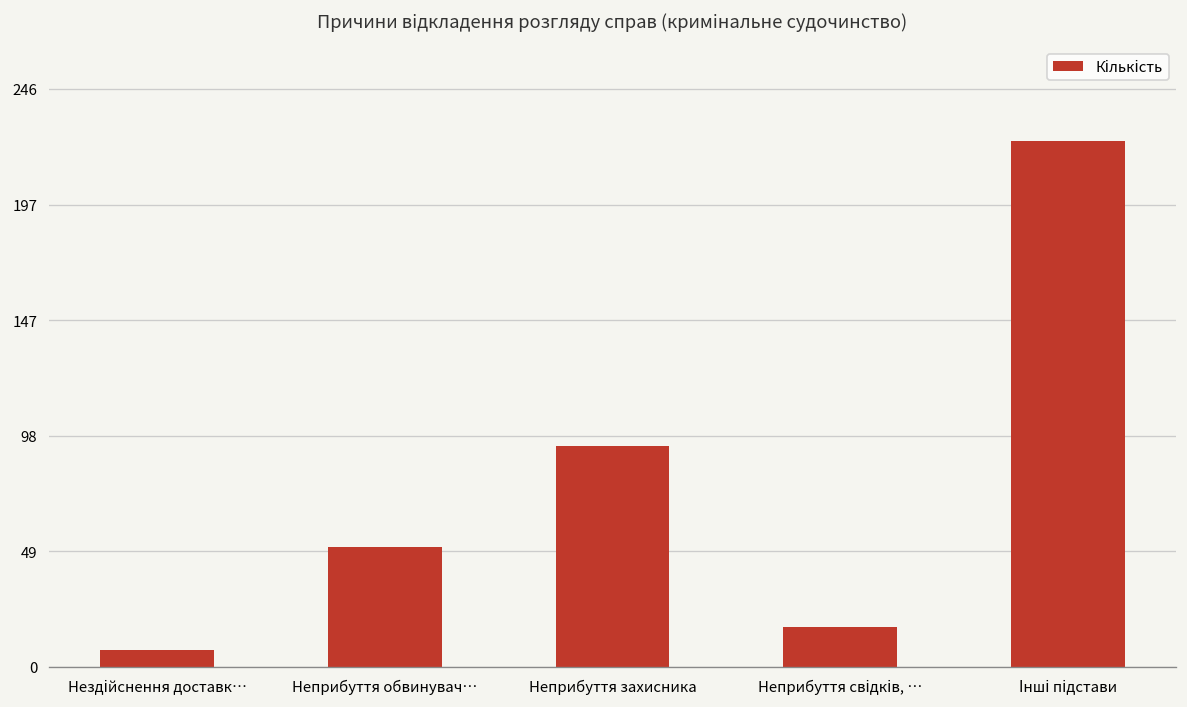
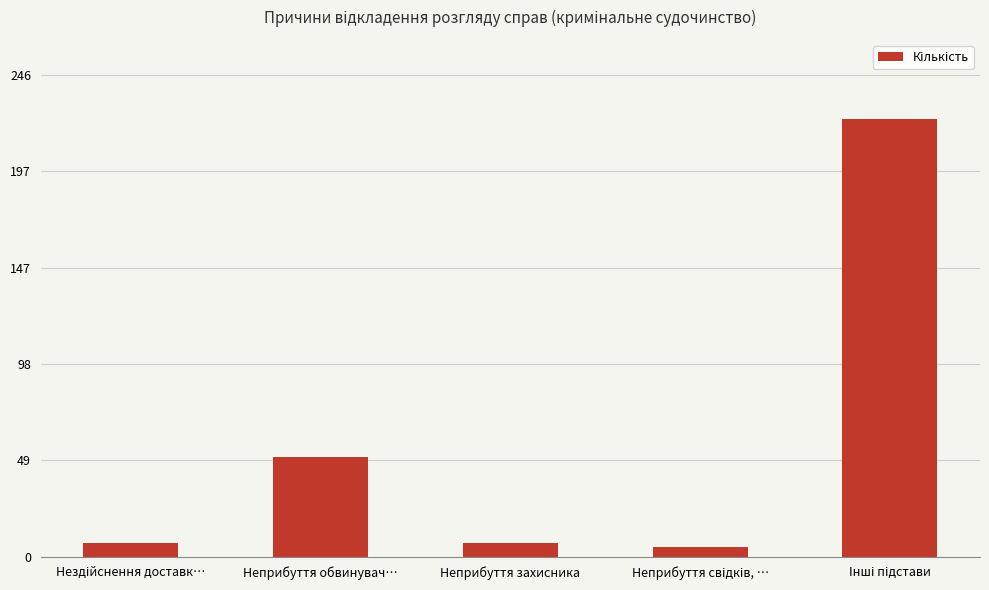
Неприбуття захисника: 94 -> 7
Неприбуття свідків, …: 17 -> 5
